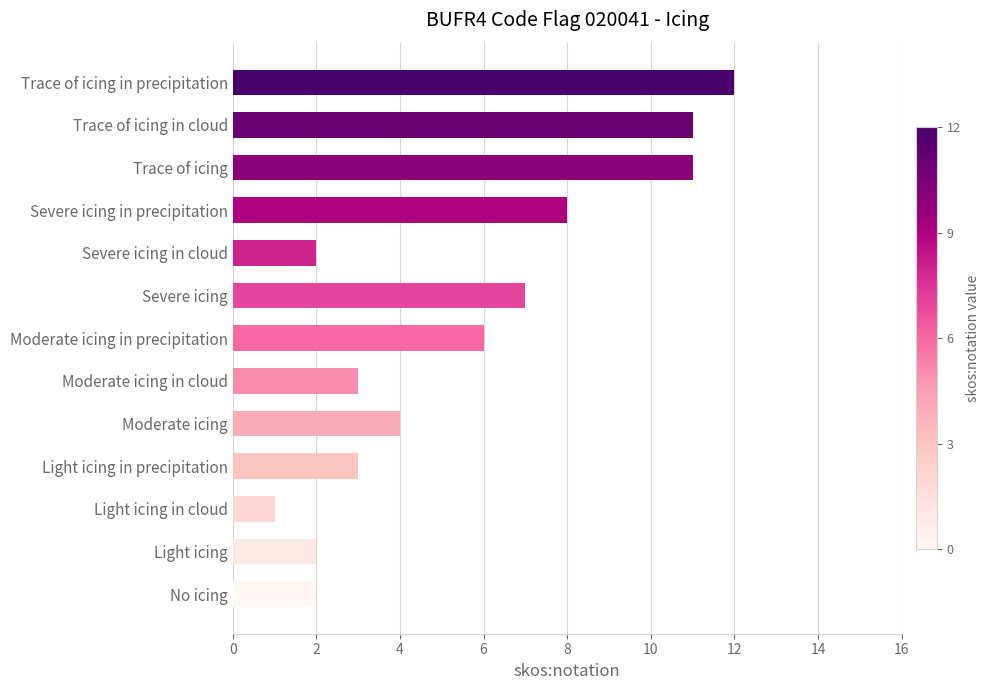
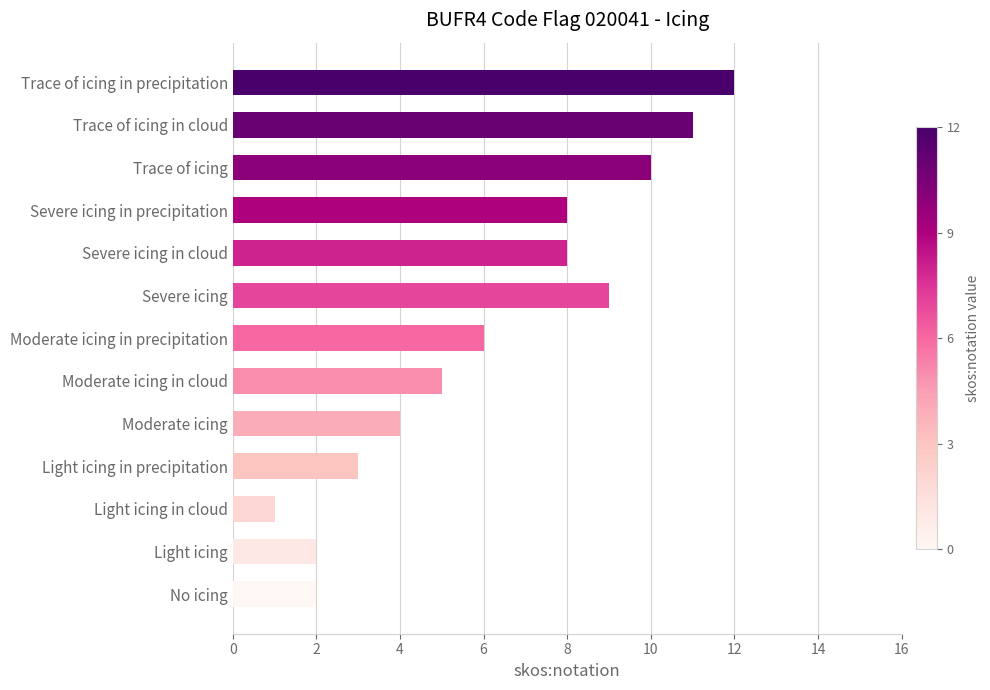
Trace of icing: 11 -> 10
Severe icing in cloud: 2 -> 8
Severe icing: 7 -> 9
Moderate icing in cloud: 3 -> 5
